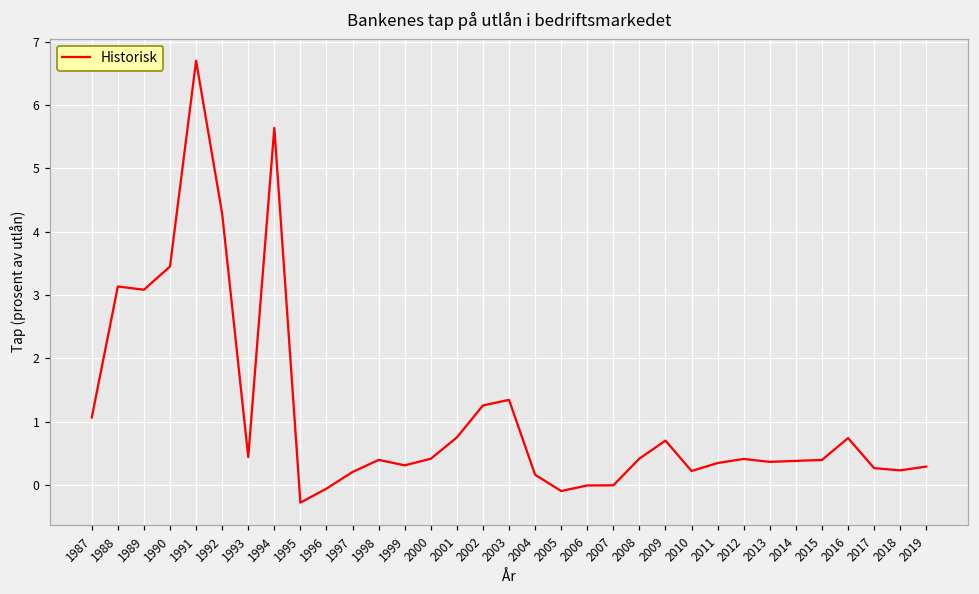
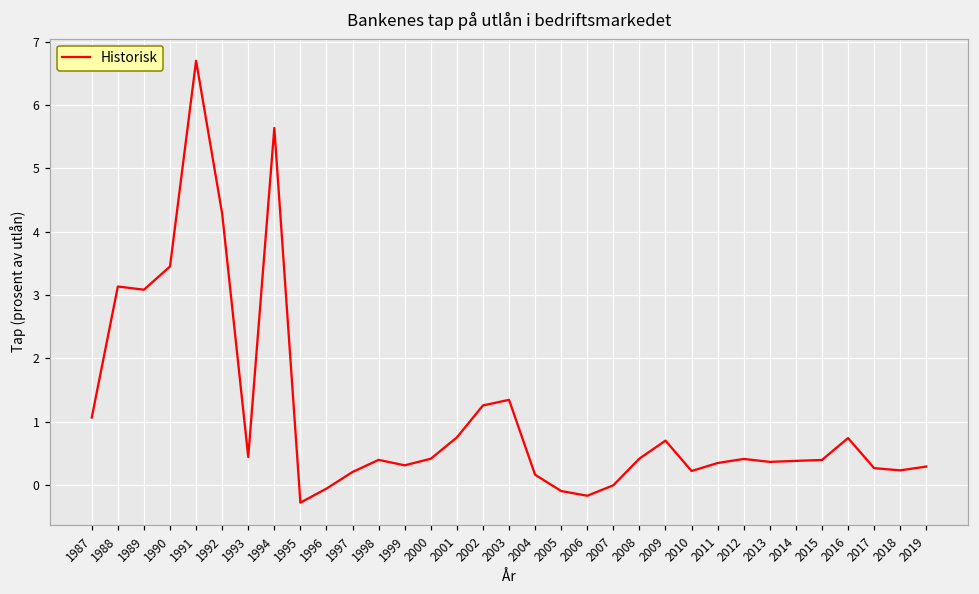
2006: 0.0 -> -0.2
